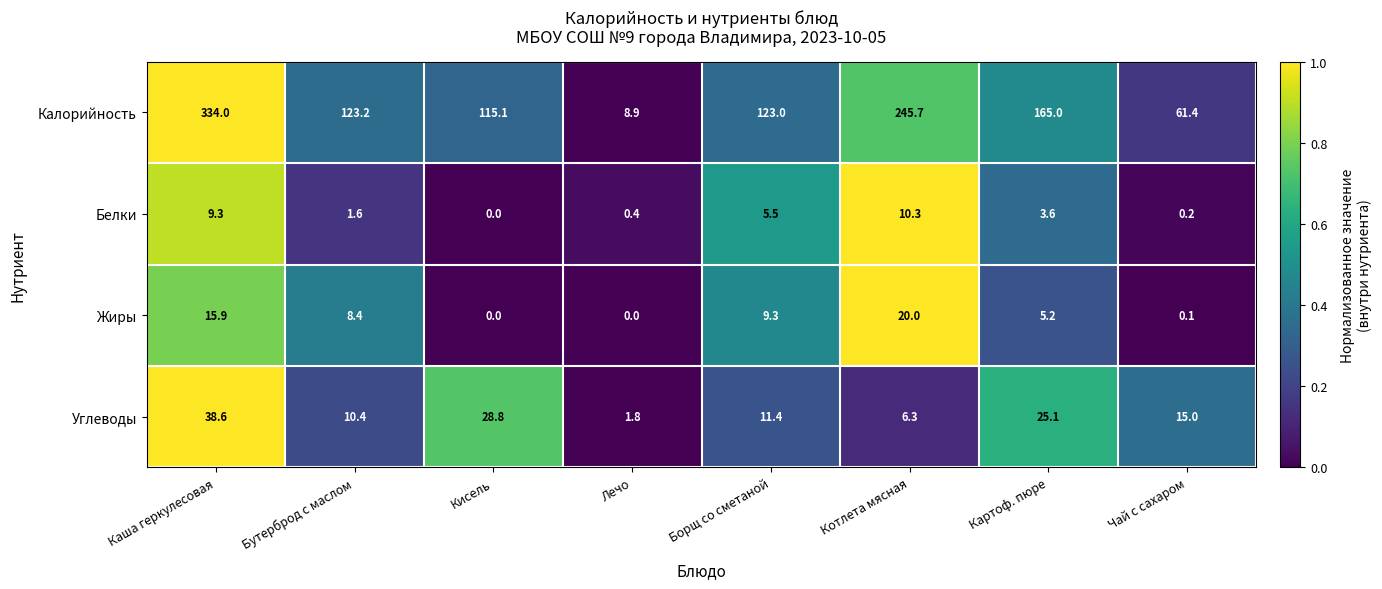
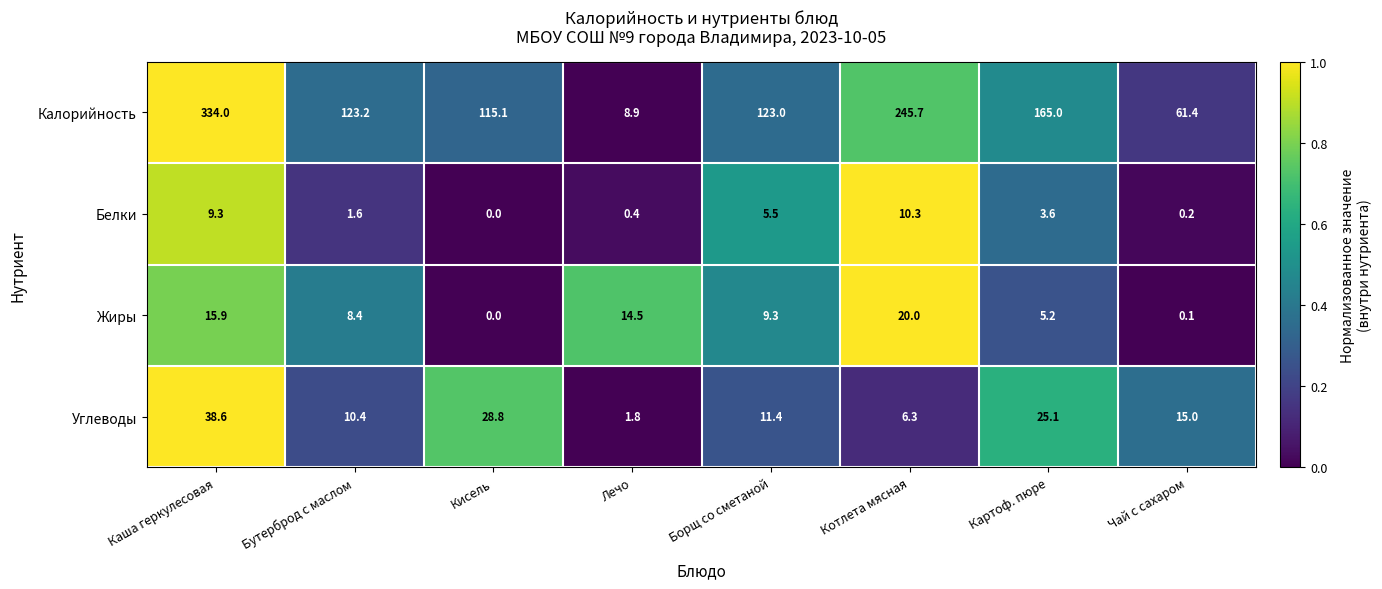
Жиры, Лечо: 0.0 -> 14.5
